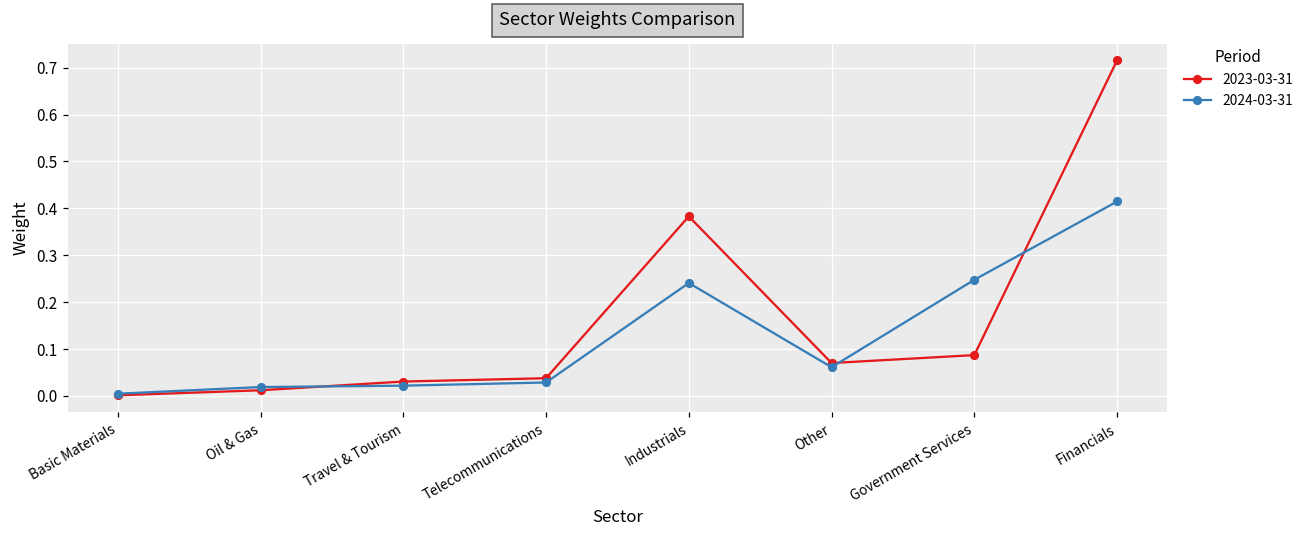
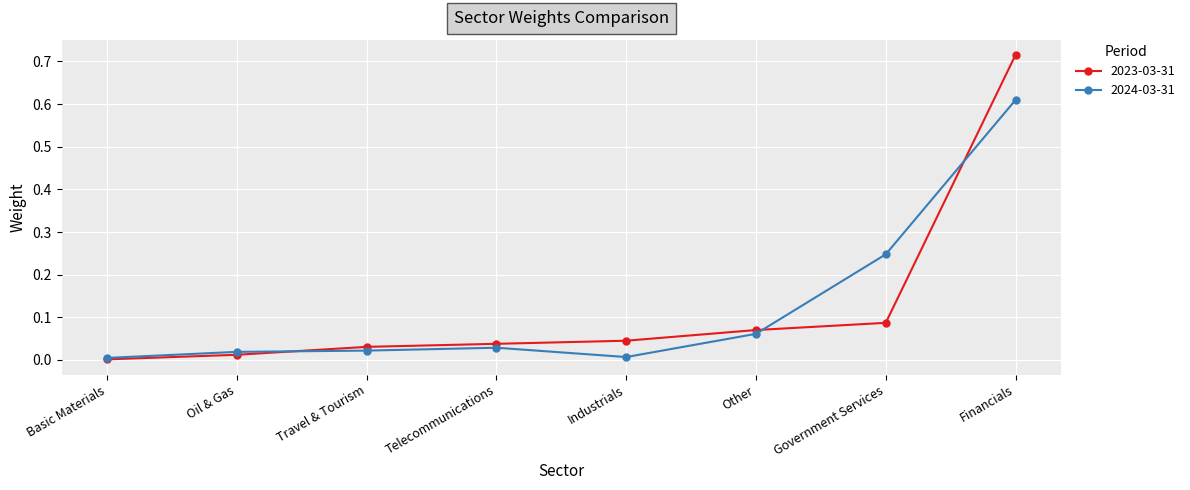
2023-03-31, Industrials: 0.38 -> 0.05
2024-03-31, Industrials: 0.24 -> 0.01
2024-03-31, Financials: 0.41 -> 0.61
